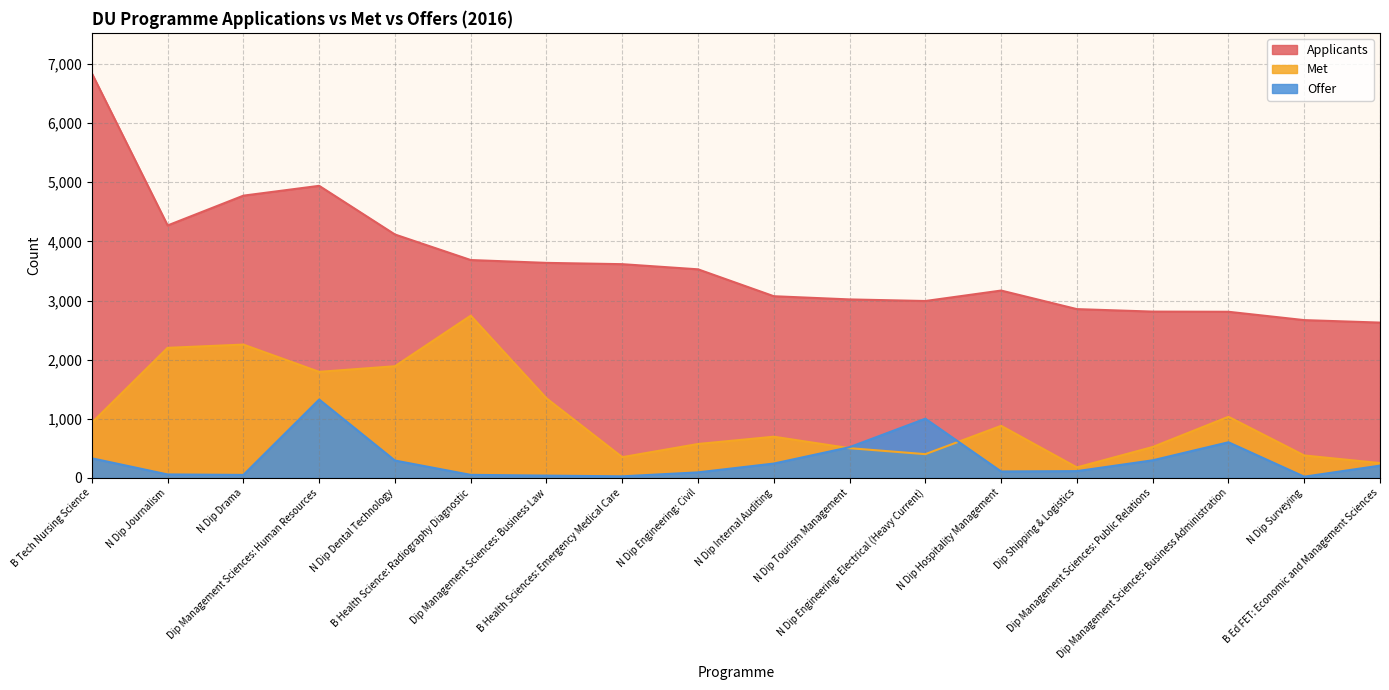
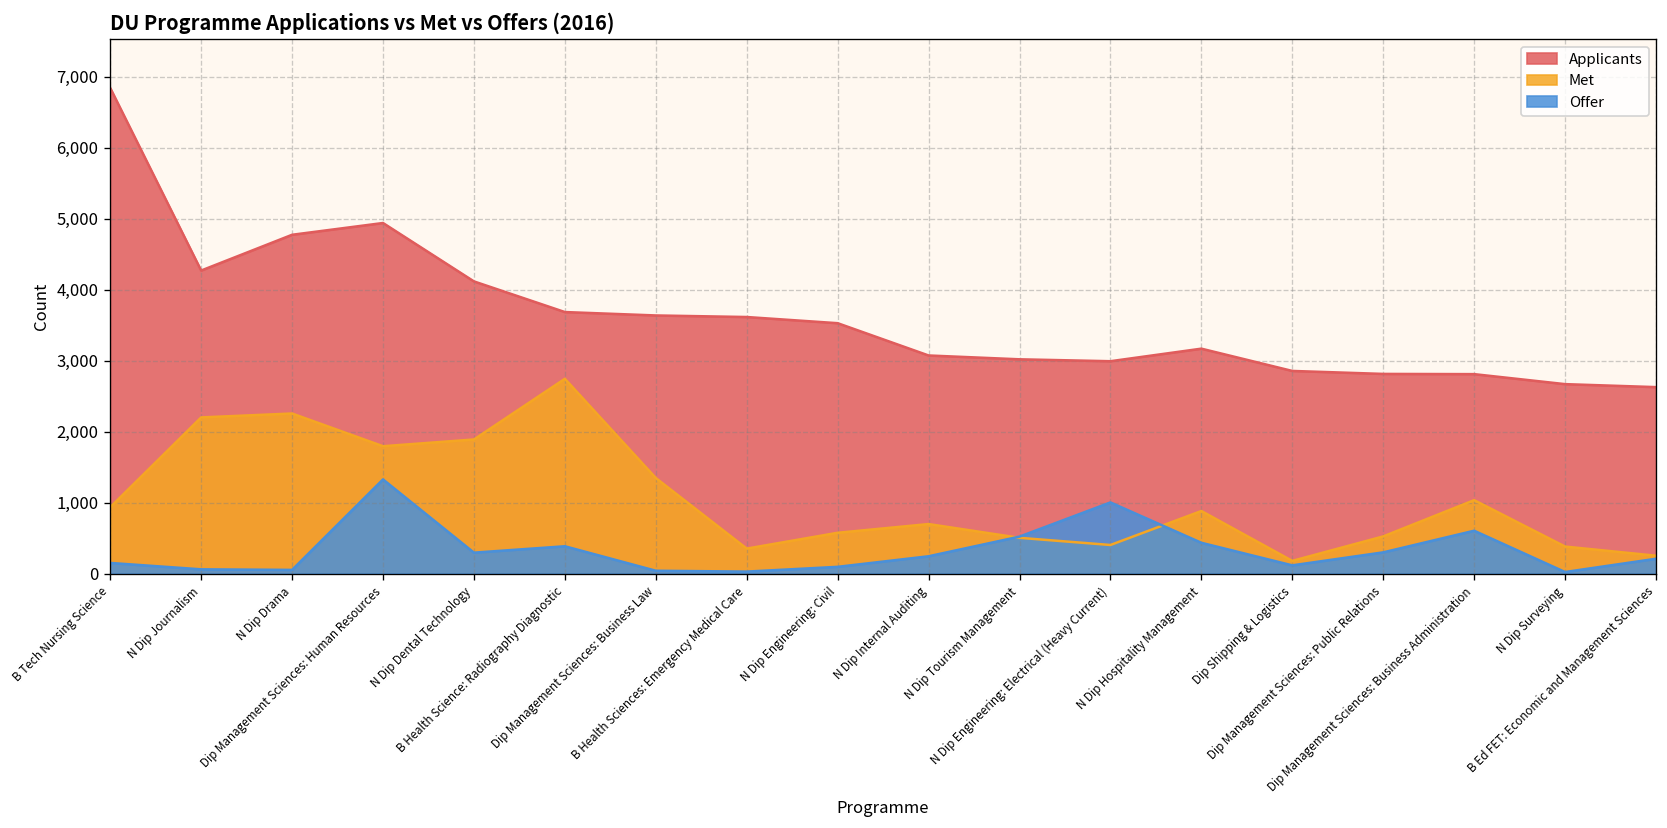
Offer, B Tech Nursing Science: 300 -> 100
Offer, B Health Science: Radiography Diagnostic: 100 -> 400
Offer, N Dip Hospitality Management: 100 -> 400
